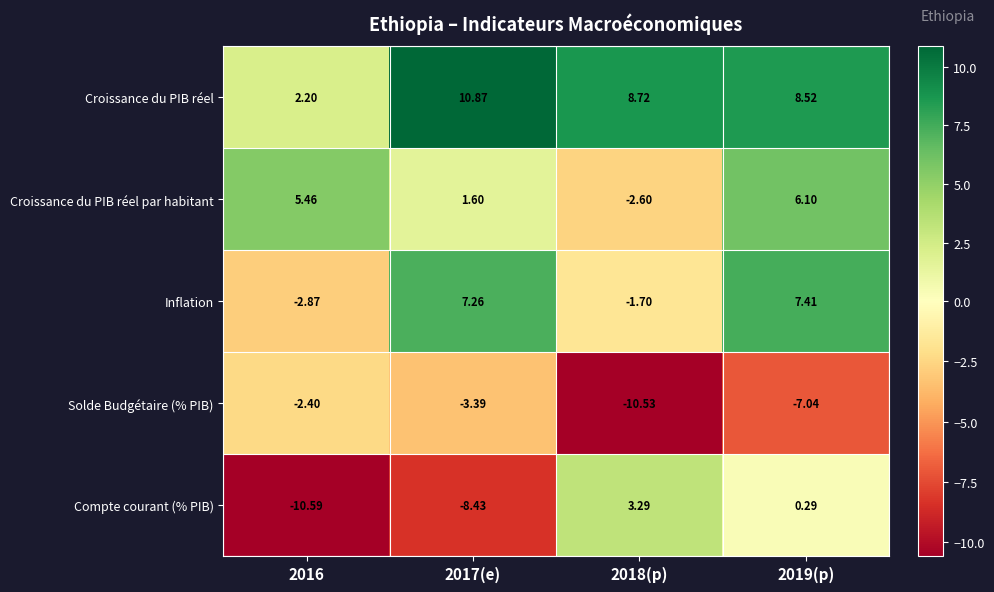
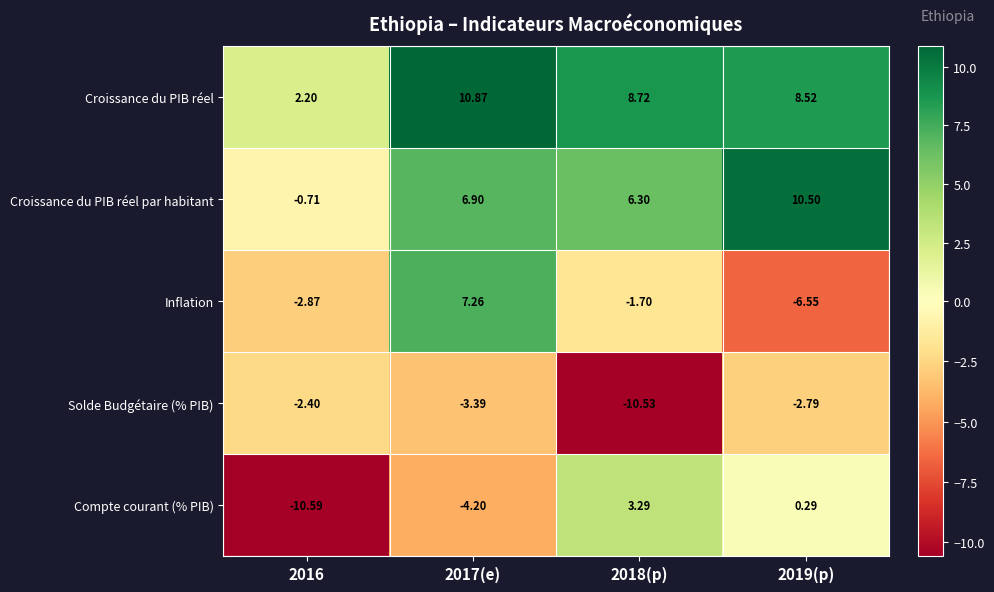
Croissance du PIB réel par habitant, 2016: 5.46 -> -0.71
Croissance du PIB réel par habitant, 2017(e): 1.60 -> 6.90
Croissance du PIB réel par habitant, 2018(p): -2.60 -> 6.30
Croissance du PIB réel par habitant, 2019(p): 6.10 -> 10.50
Inflation, 2019(p): 7.41 -> -6.55
Solde Budgétaire (% PIB), 2019(p): -7.04 -> -2.79
Compte courant (% PIB), 2017(e): -8.43 -> -4.20
